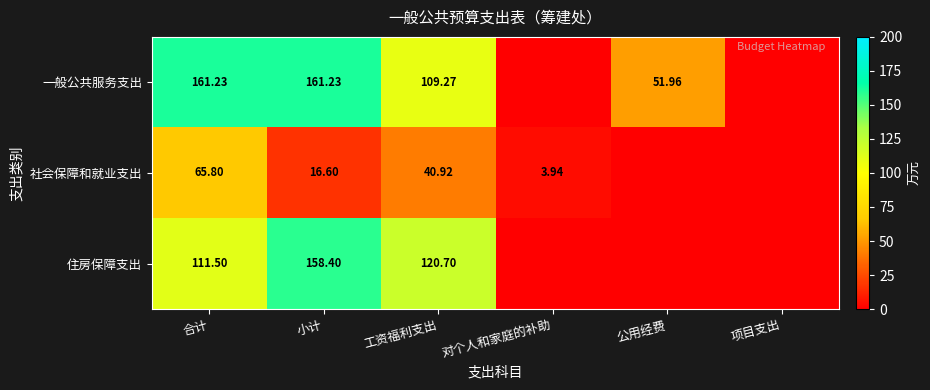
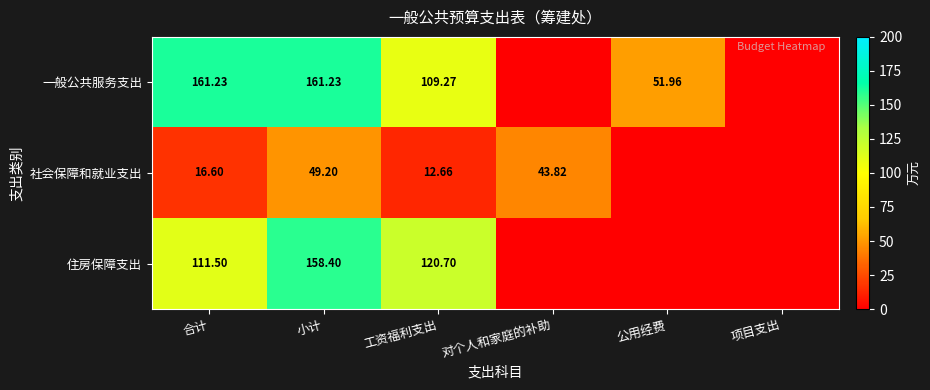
社会保障和就业支出, 合计: 65.80 -> 16.60
社会保障和就业支出, 小计: 16.60 -> 49.20
社会保障和就业支出, 工资福利支出: 40.92 -> 12.66
社会保障和就业支出, 对个人和家庭的补助: 3.94 -> 43.82
